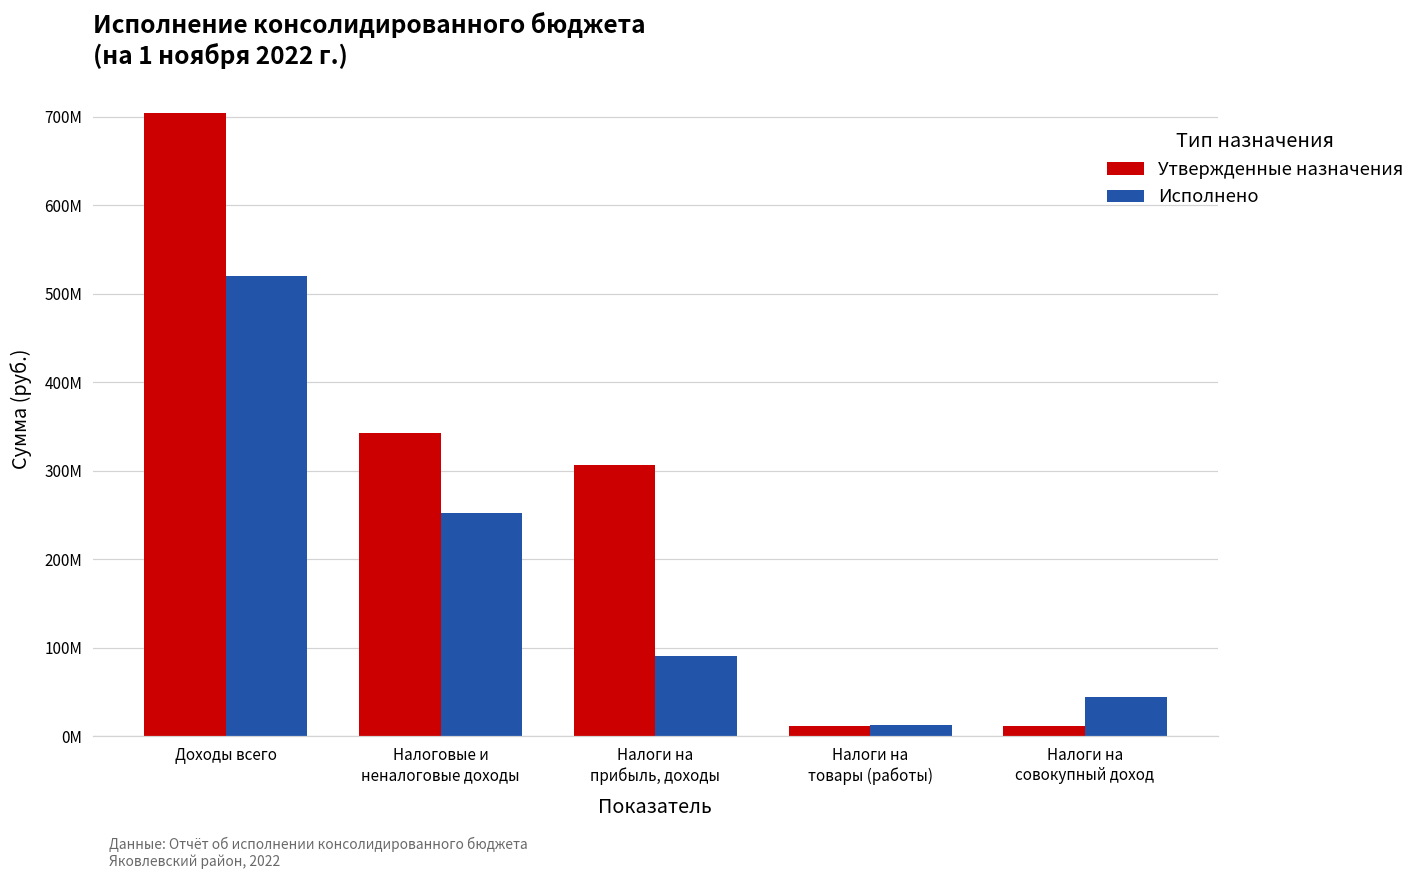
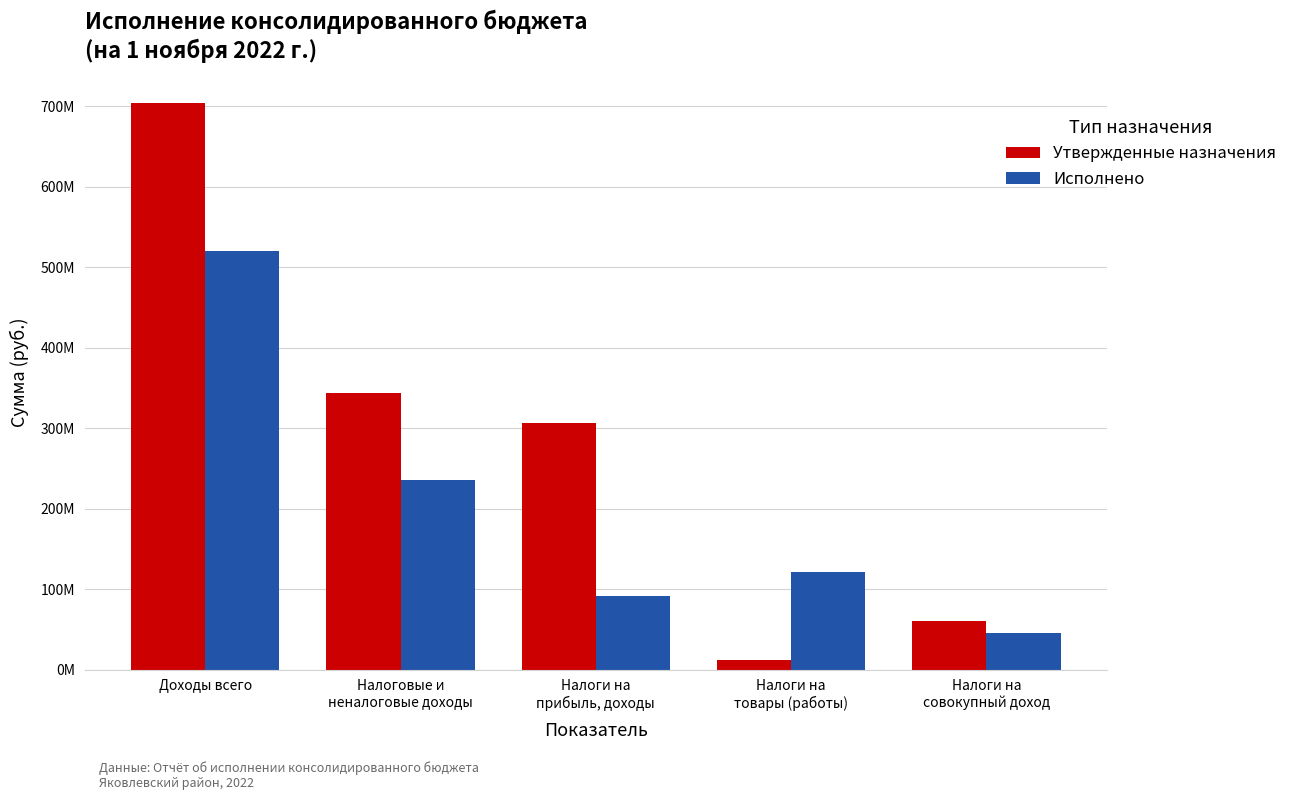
Исполнено, Налоговые и неналоговые доходы: 250000000 -> 240000000
Исполнено, Налоги на товары (работы): 10000000 -> 120000000
Утвержденные назначения, Налоги на совокупный доход: 10000000 -> 60000000
